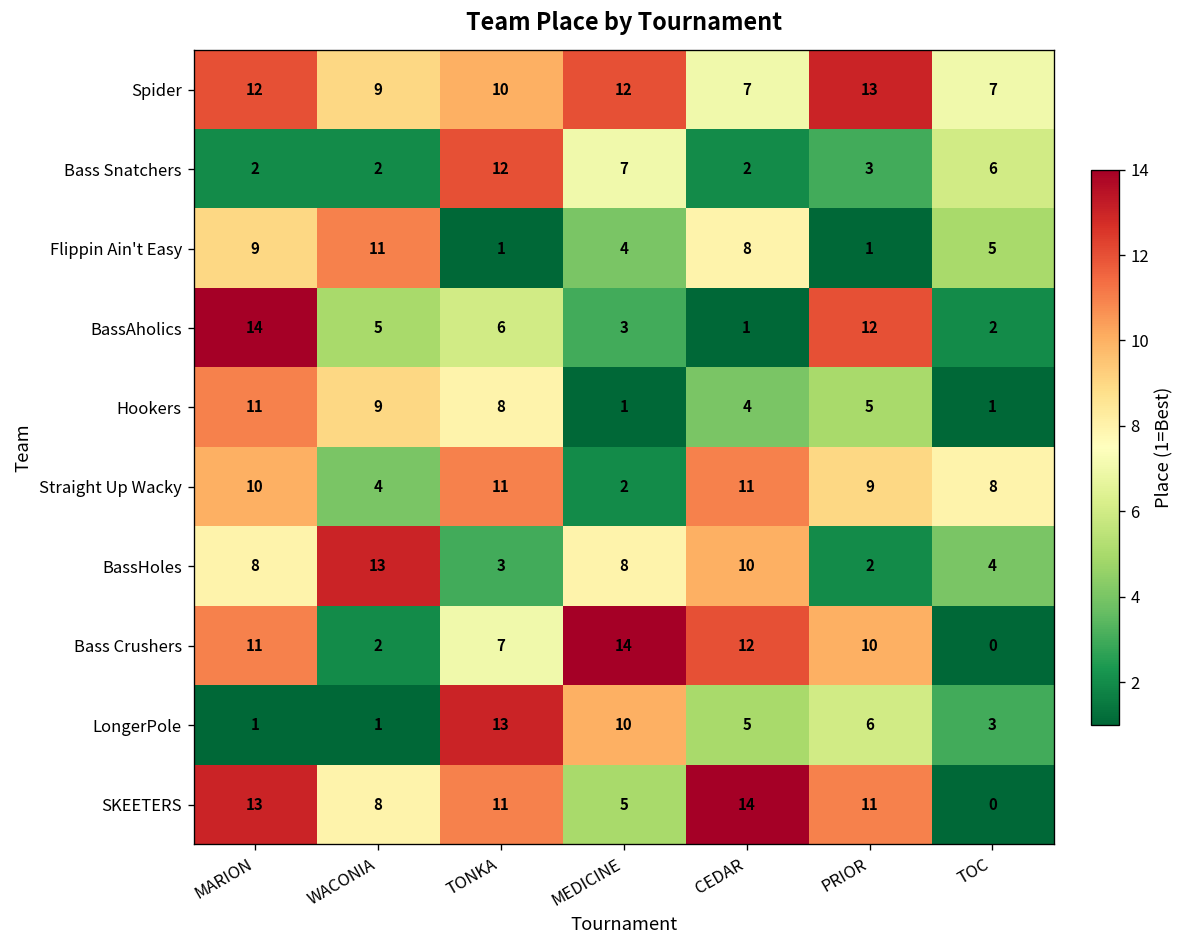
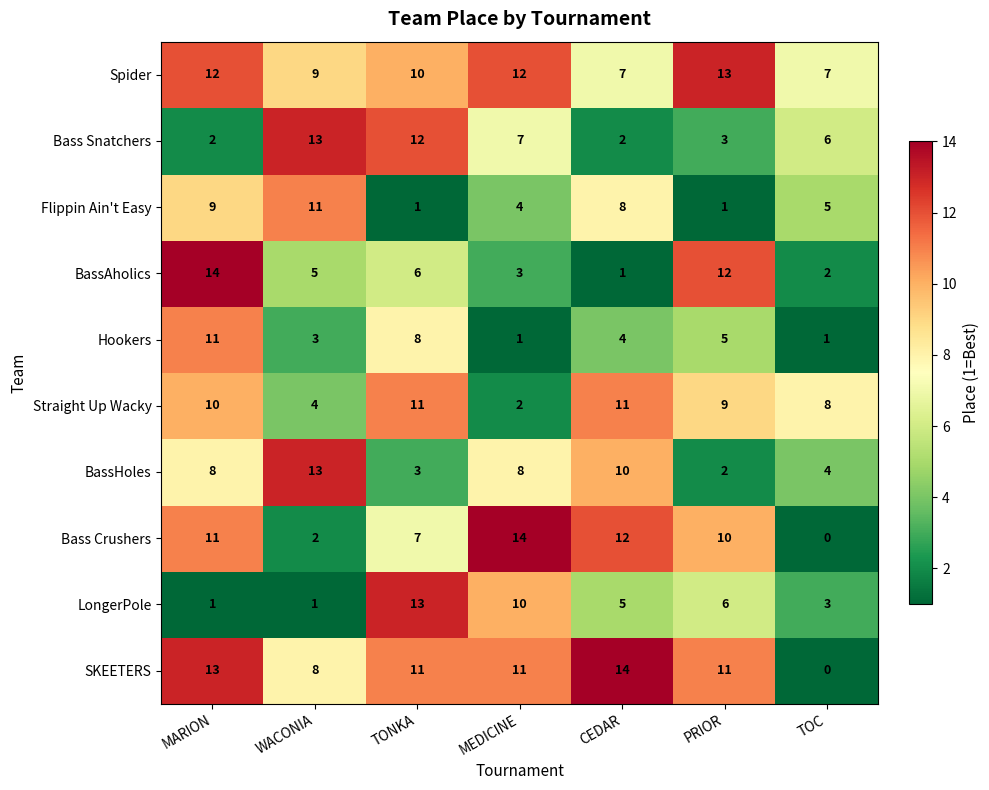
Bass Snatchers, WACONIA: 2 -> 13
Hookers, WACONIA: 9 -> 3
SKEETERS, MEDICINE: 5 -> 11
